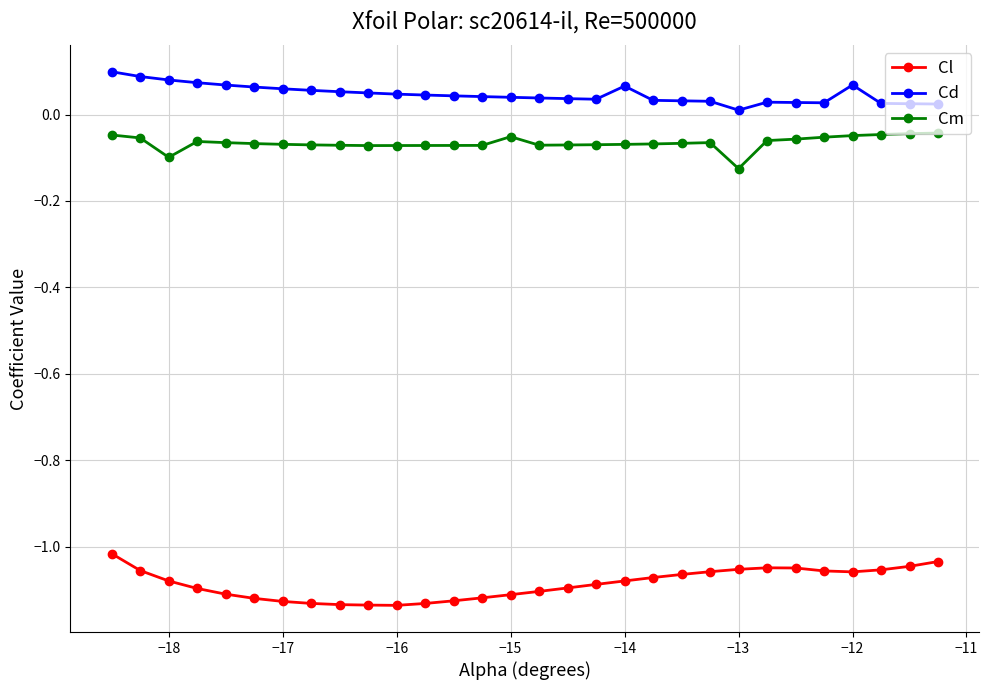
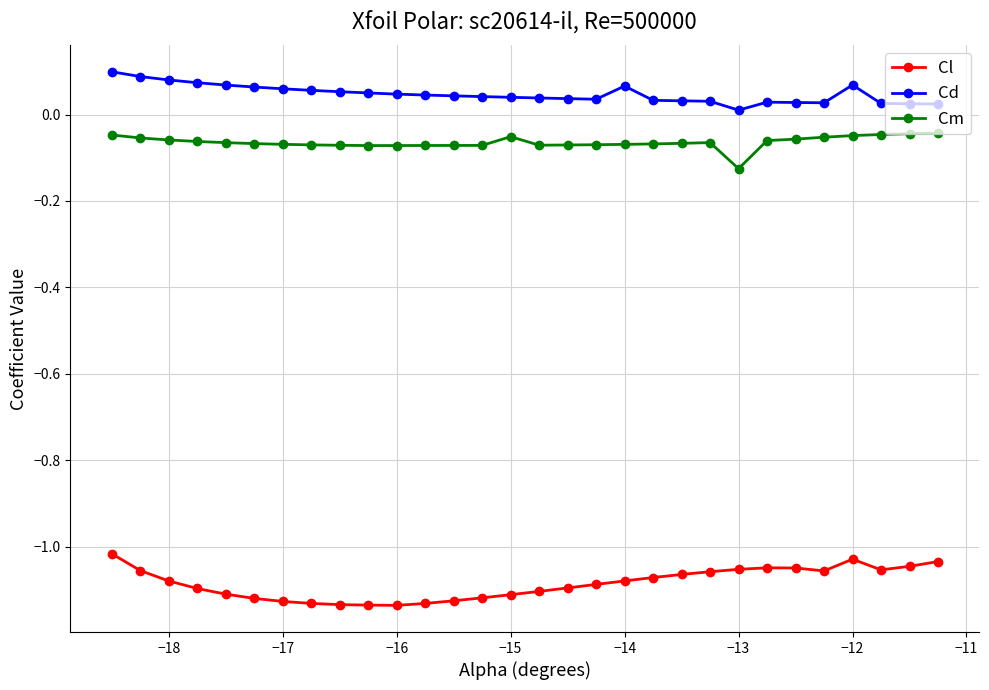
Cm, −18: -0.10 -> -0.06
Cl, −12: -1.06 -> -1.03
